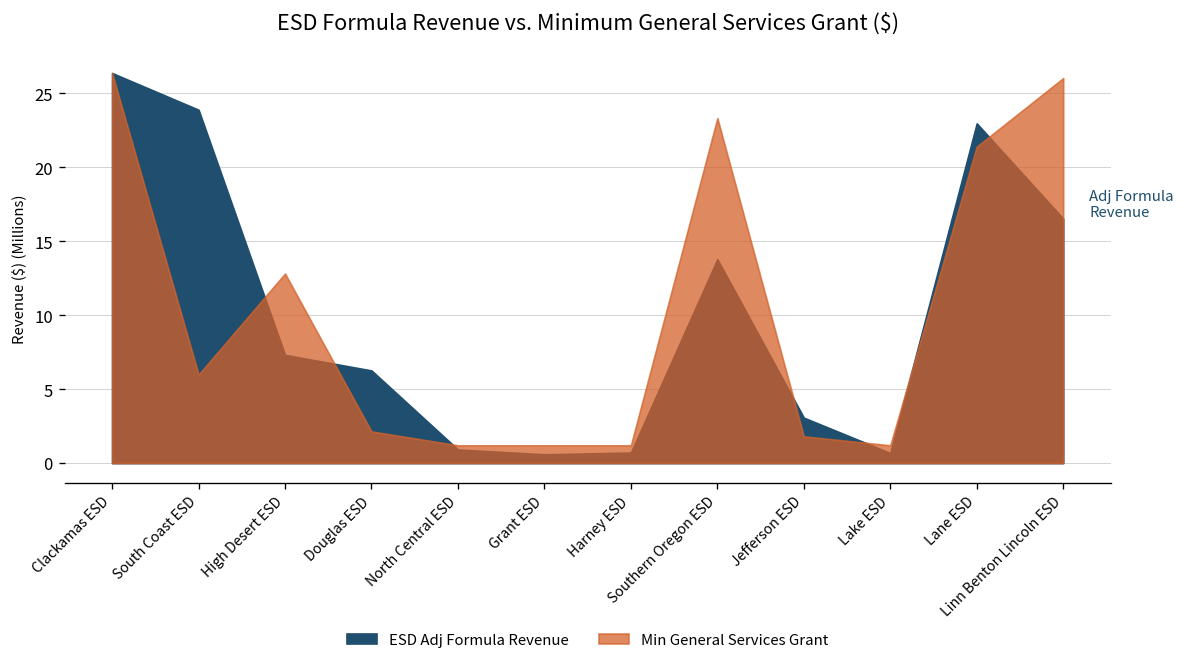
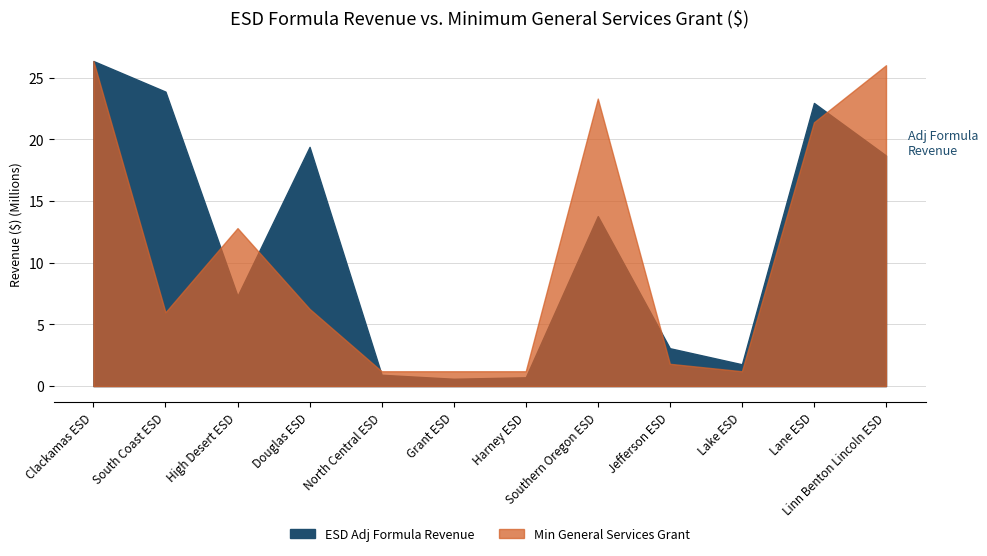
ESD Adj Formula Revenue, Douglas ESD: 6.3 -> 19.4
Min General Services Grant, Douglas ESD: 2.1 -> 6.3
ESD Adj Formula Revenue, Lake ESD: 0.7 -> 1.8
ESD Adj Formula Revenue, Linn Benton Lincoln ESD: 16.5 -> 18.7
